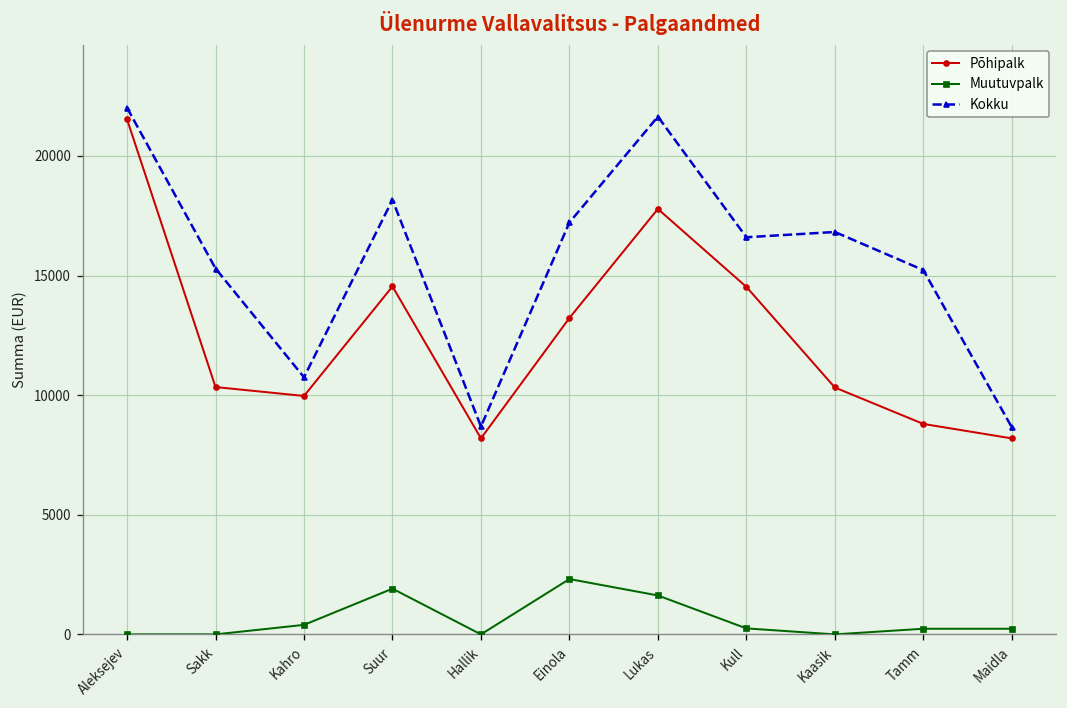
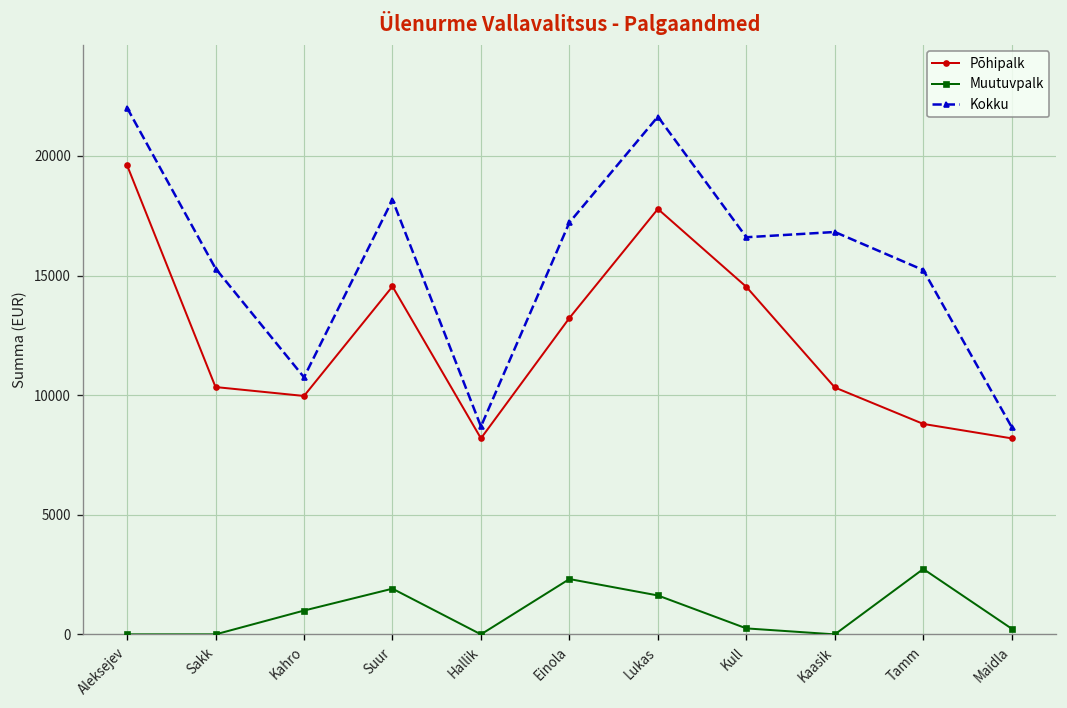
Põhipalk, Aleksejev: 21500 -> 19600
Muutuvpalk, Kahro: 400 -> 1000
Muutuvpalk, Tamm: 200 -> 2700
